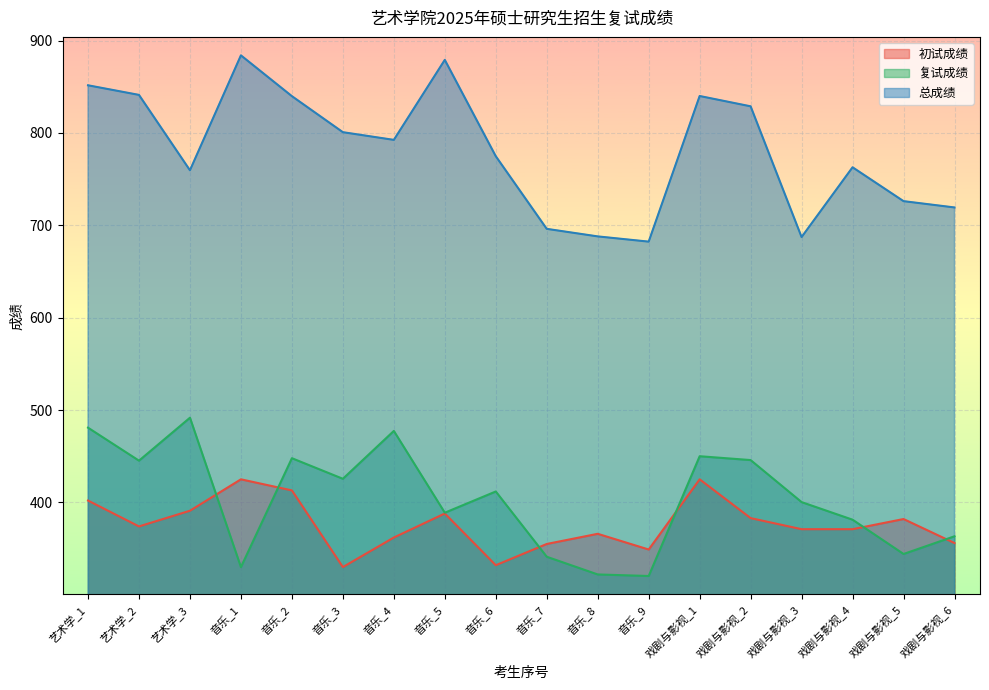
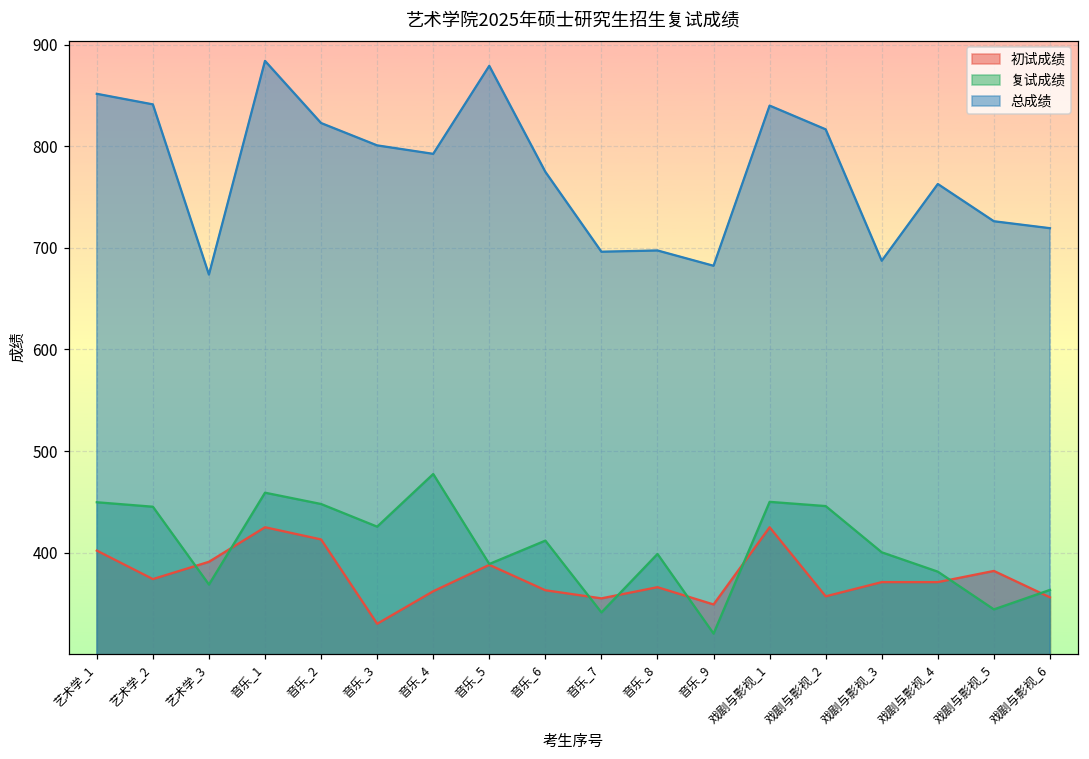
复试成绩, 艺术学_1: 480 -> 450
复试成绩, 艺术学_3: 490 -> 370
总成绩, 艺术学_3: 760 -> 670
复试成绩, 音乐_1: 330 -> 460
总成绩, 音乐_2: 840 -> 820
初试成绩, 音乐_6: 330 -> 360
复试成绩, 音乐_8: 320 -> 400
总成绩, 音乐_8: 690 -> 700
初试成绩, 戏剧与影视_2: 380 -> 360
总成绩, 戏剧与影视_2: 830 -> 820
